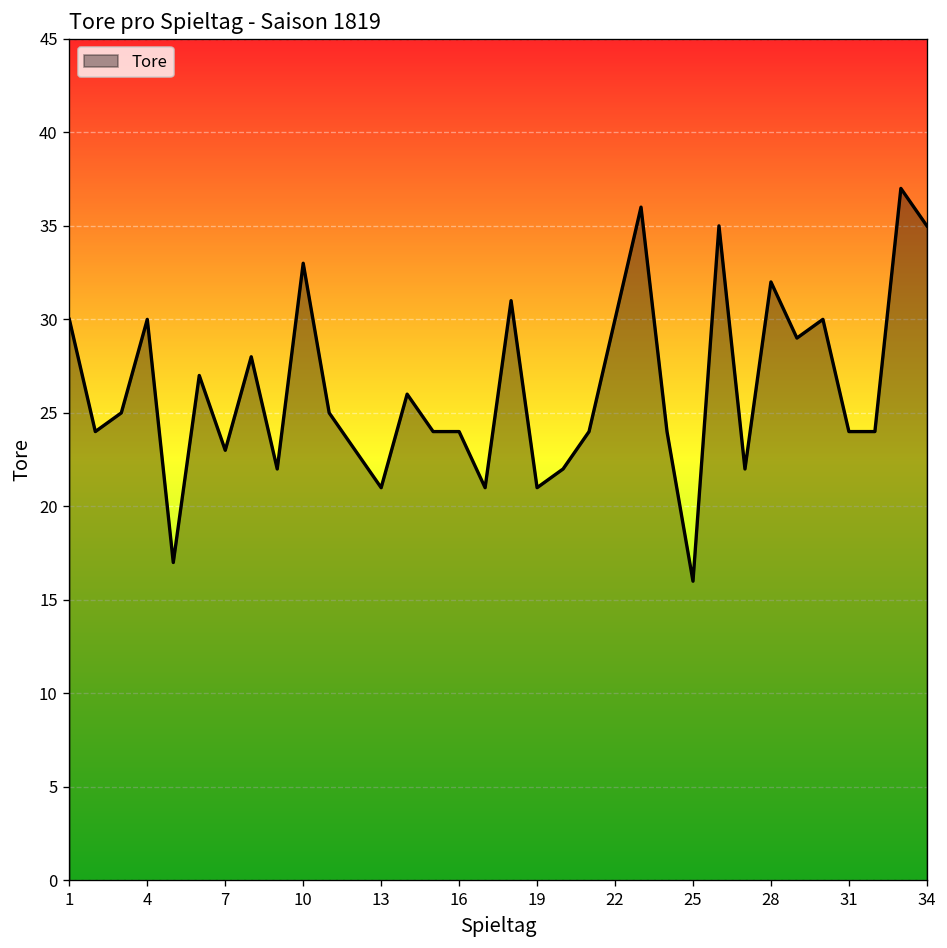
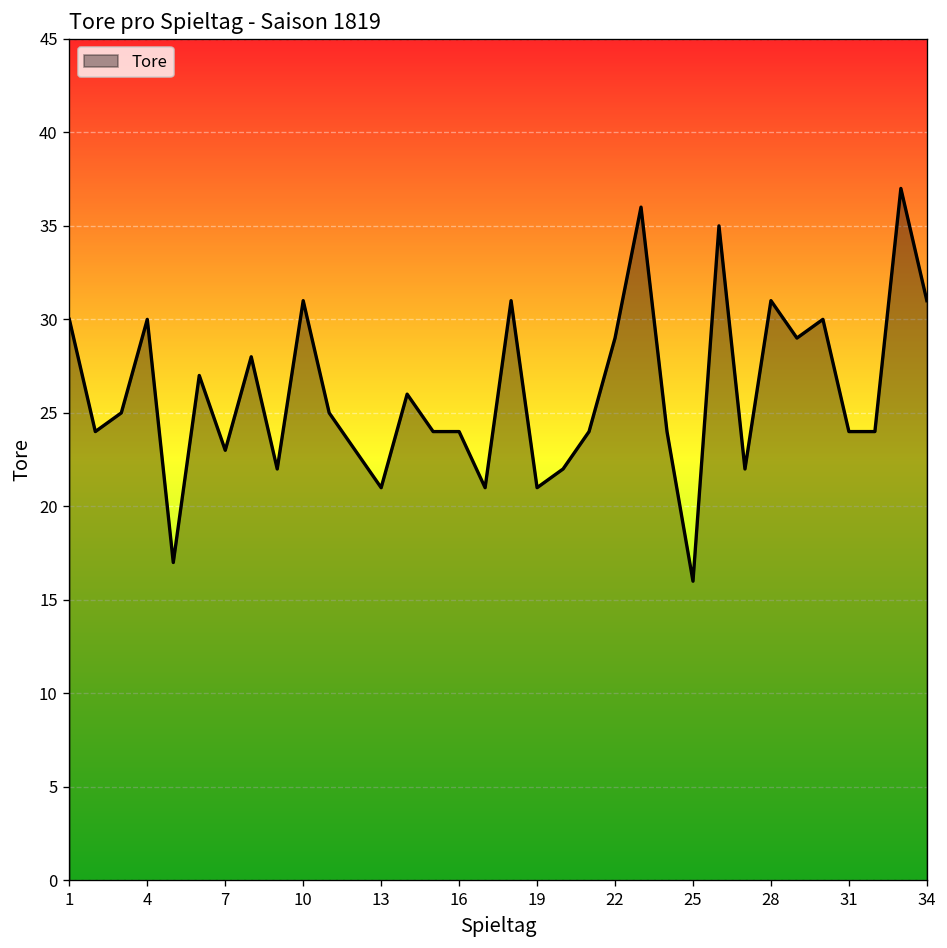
10: 33 -> 31
22: 30 -> 29
28: 32 -> 31
34: 35 -> 31
